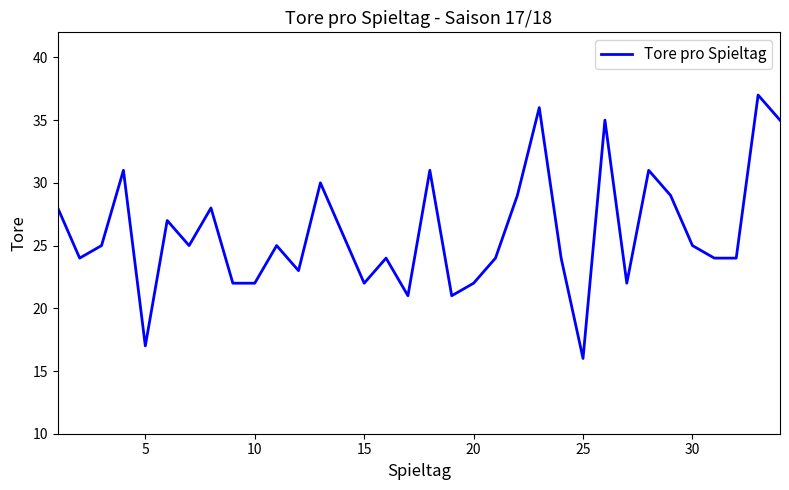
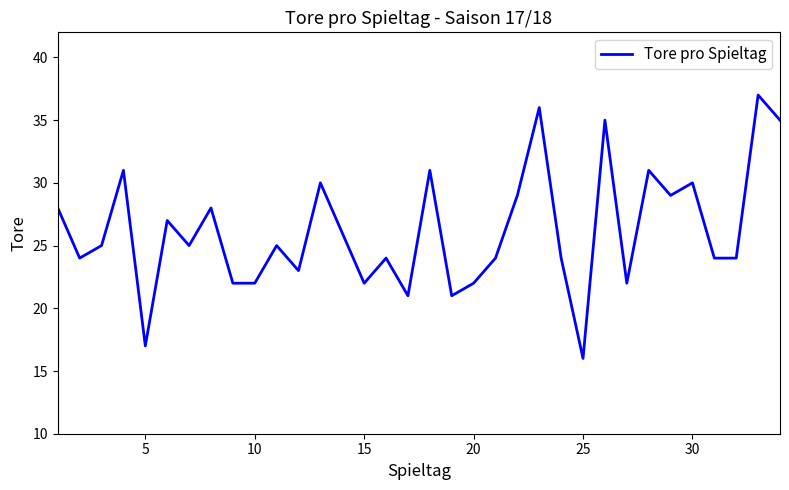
30: 25 -> 30
